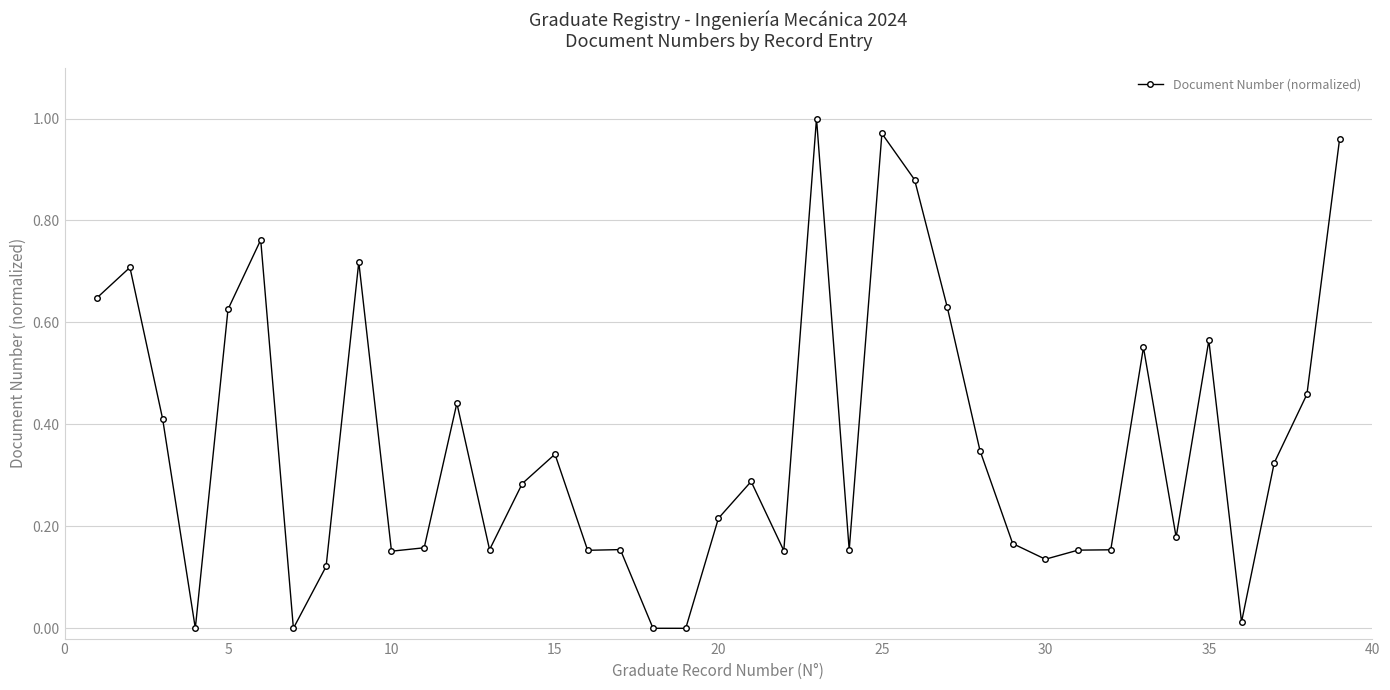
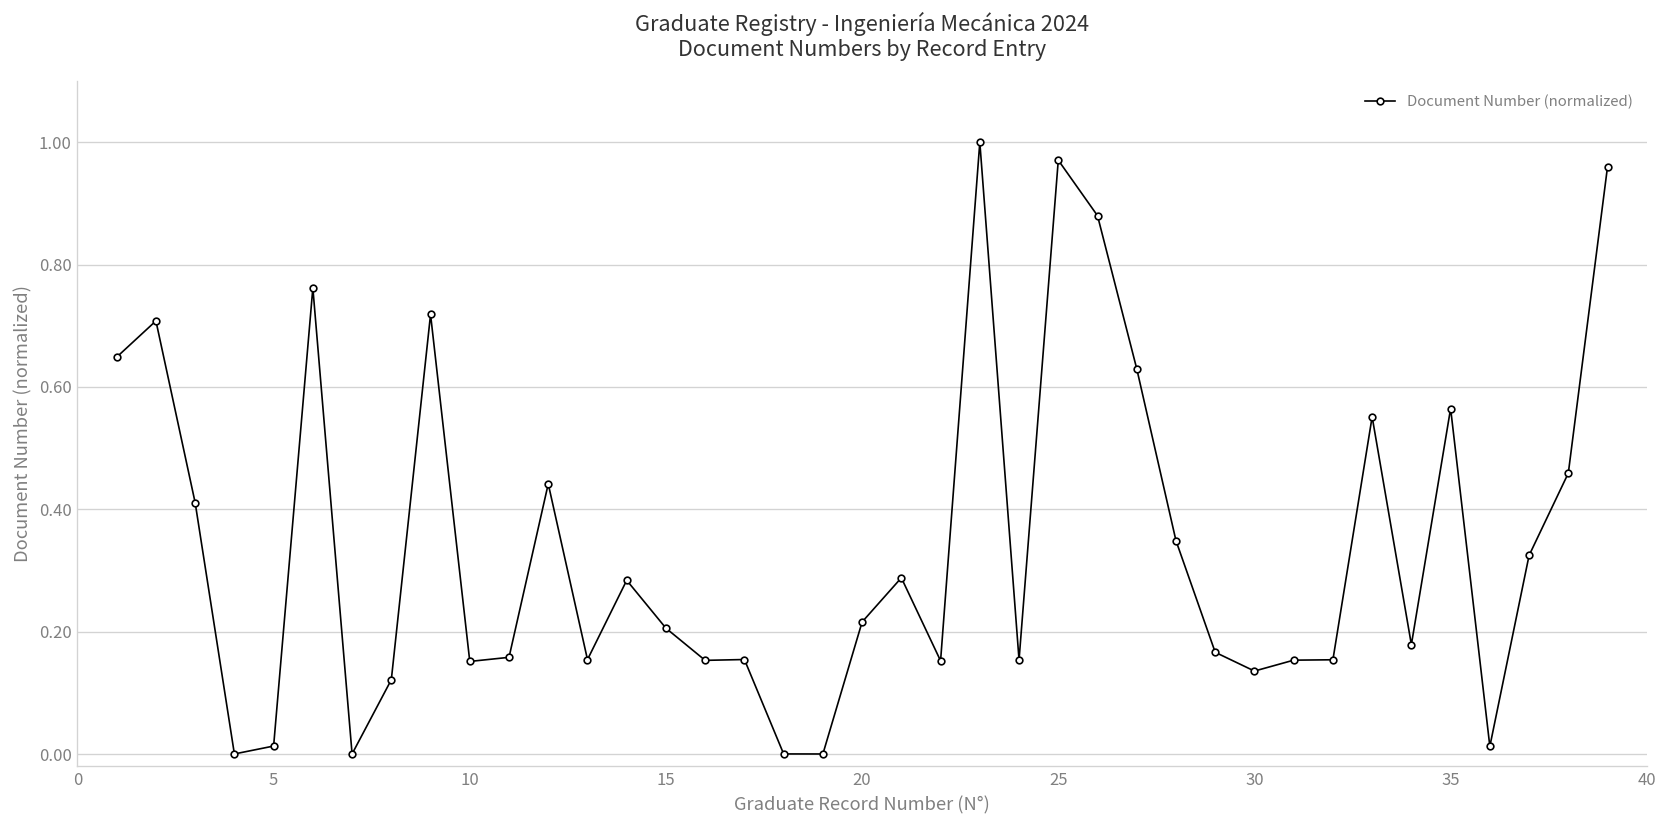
5: 0.63 -> 0.01
15: 0.34 -> 0.21
